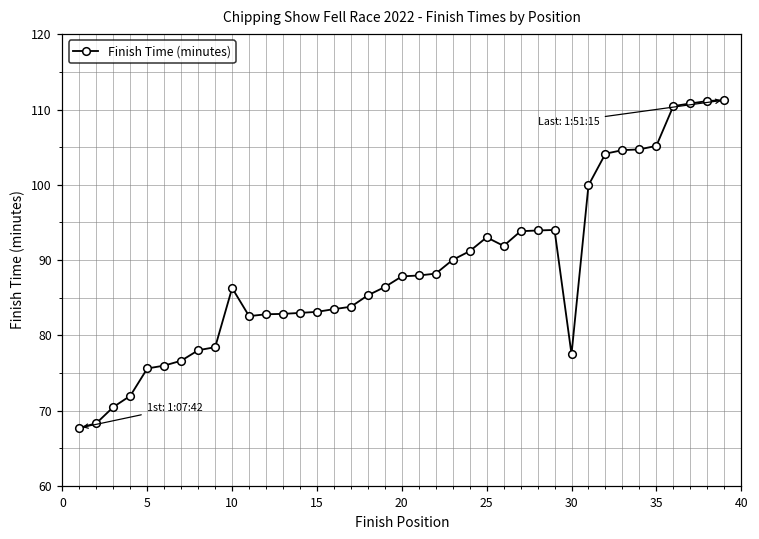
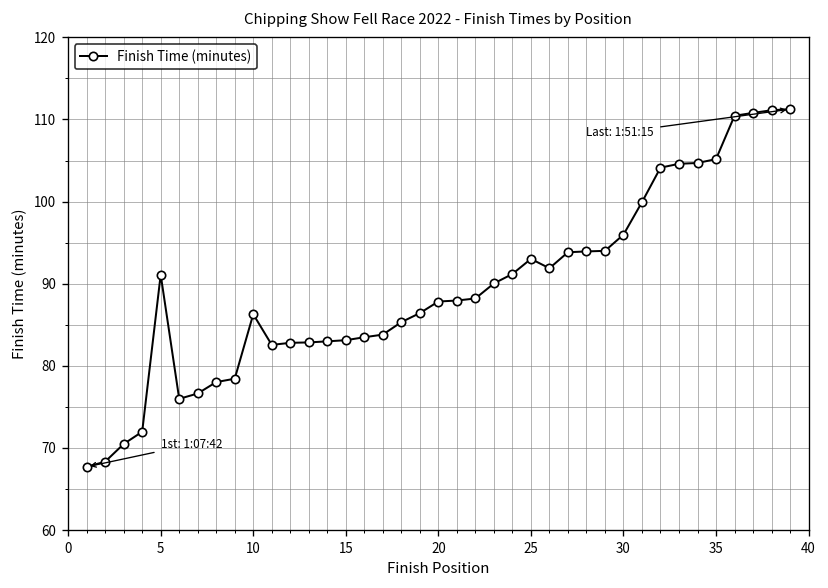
5: 76 -> 91
30: 77 -> 96
